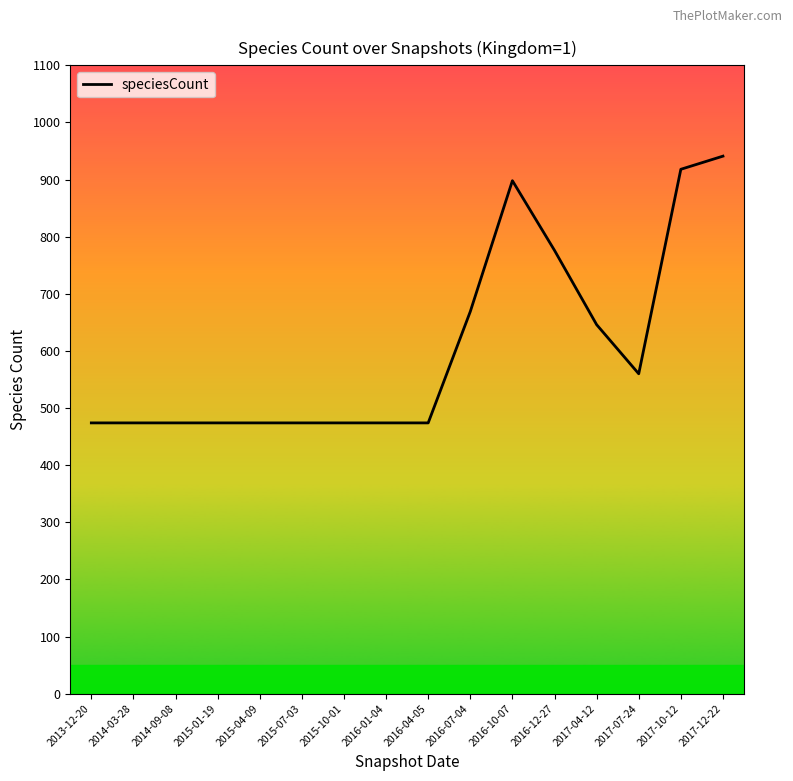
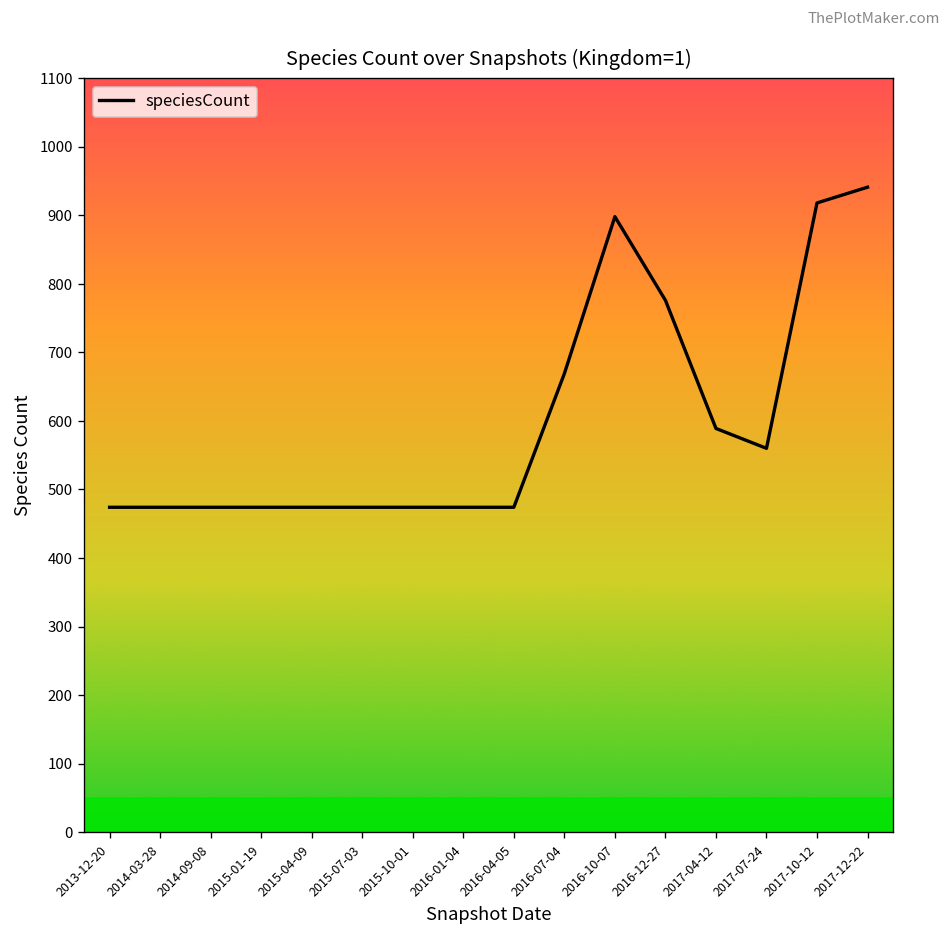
2017-04-12: 650 -> 590
